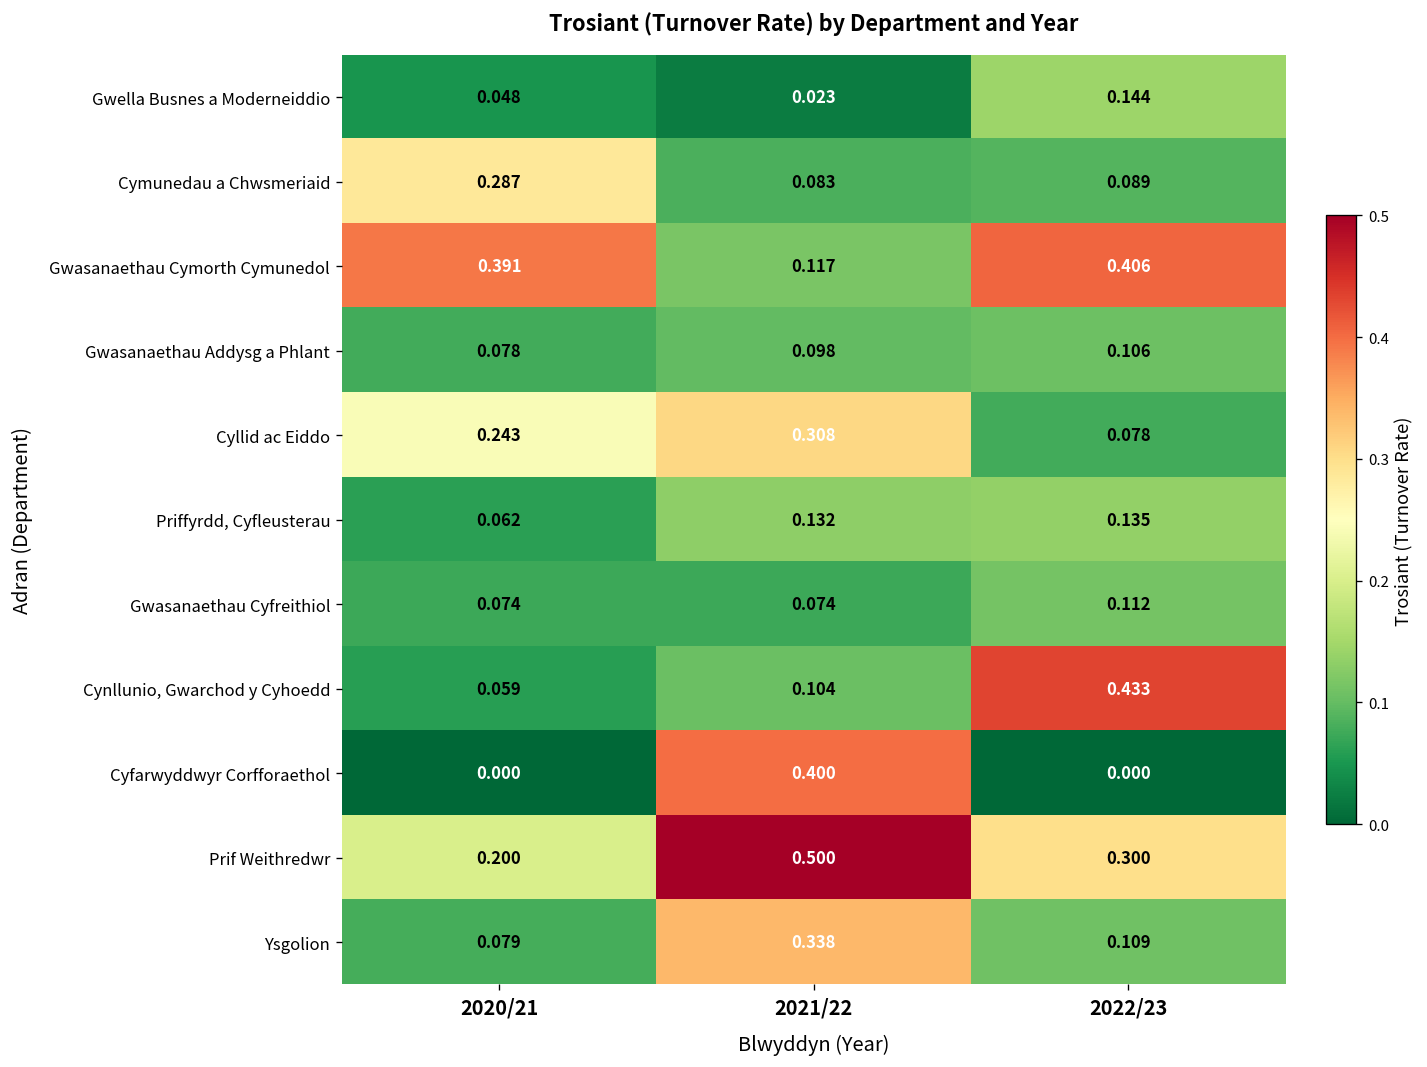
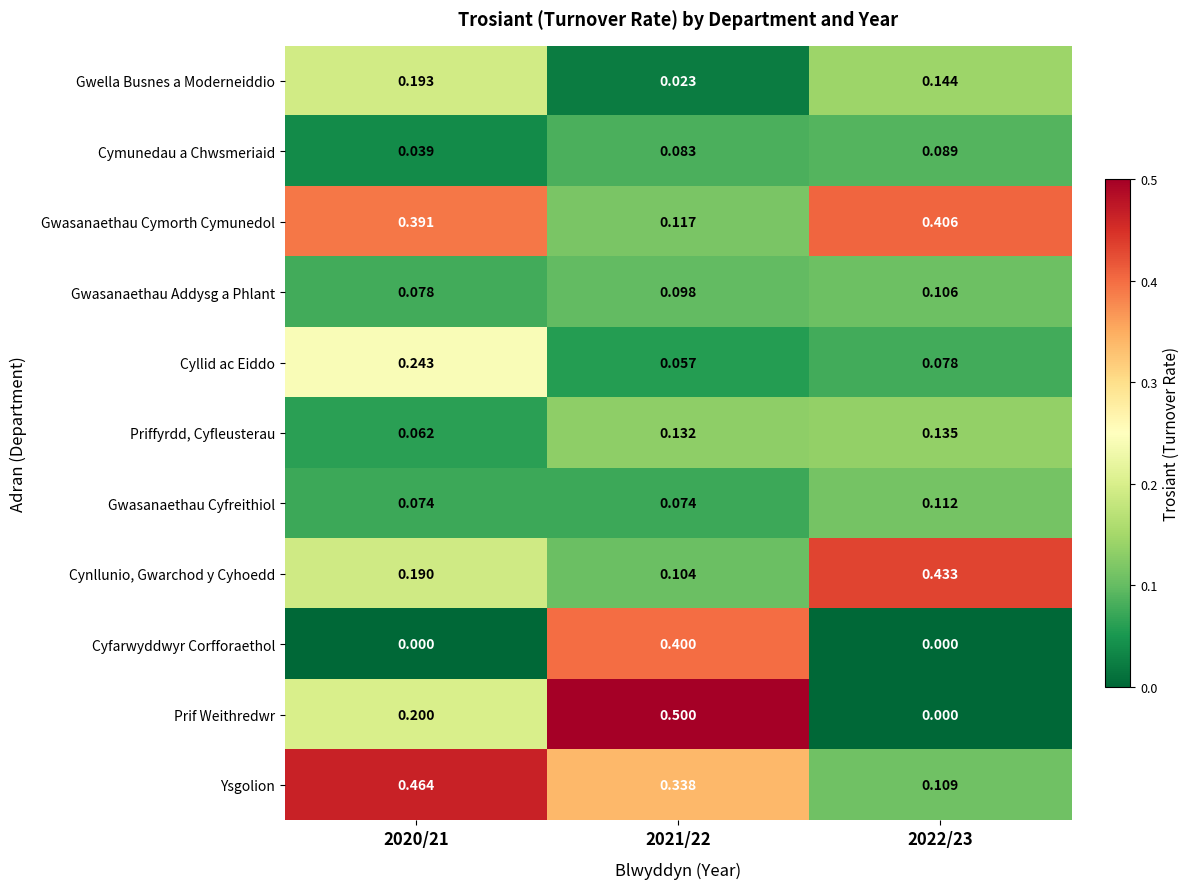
Gwella Busnes a Moderneiddio, 2020/21: 0.048 -> 0.193
Cymunedau a Chwsmeriaid, 2020/21: 0.287 -> 0.039
Cyllid ac Eiddo, 2021/22: 0.308 -> 0.057
Cynllunio, Gwarchod y Cyhoedd, 2020/21: 0.059 -> 0.190
Prif Weithredwr, 2022/23: 0.300 -> 0.000
Ysgolion, 2020/21: 0.079 -> 0.464
